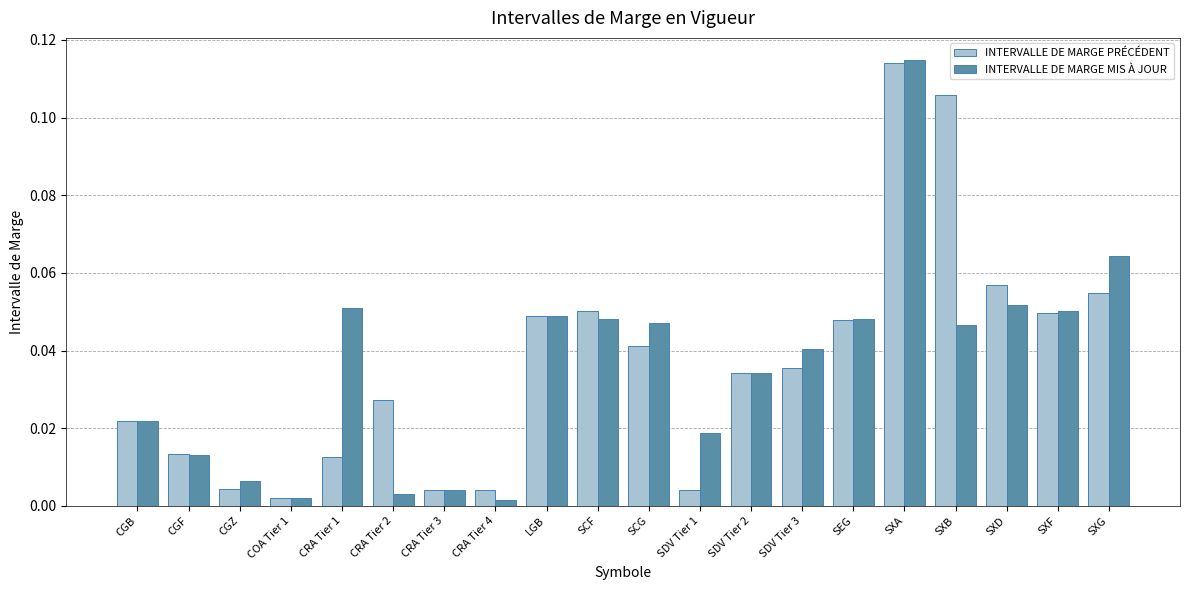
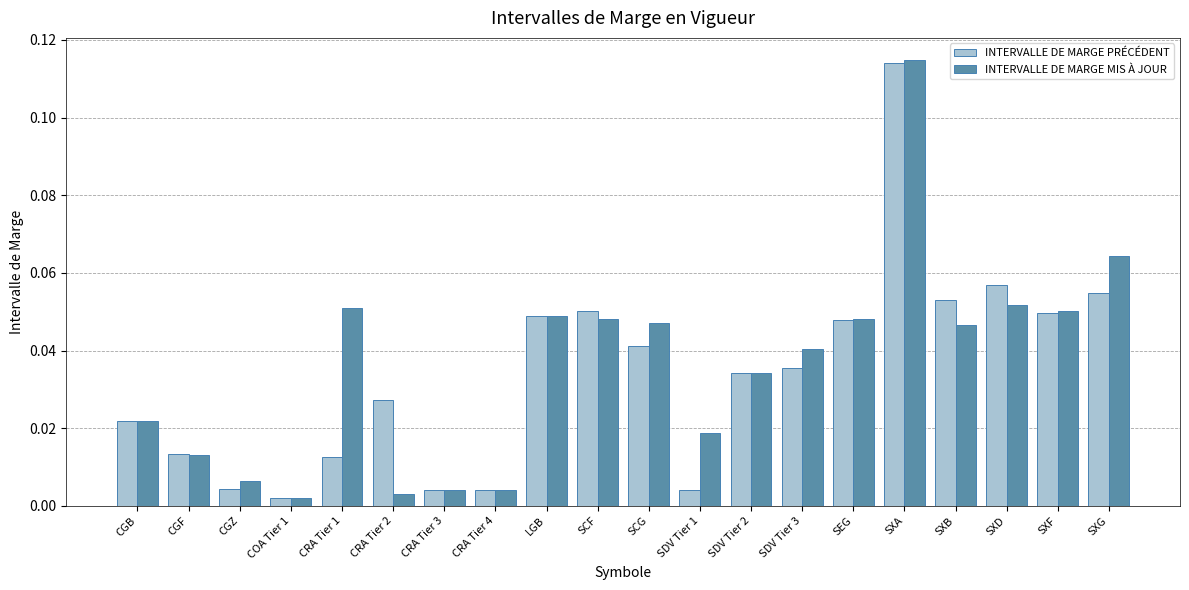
INTERVALLE DE MARGE MIS À JOUR, CRA Tier 4: 0.002 -> 0.004
INTERVALLE DE MARGE PRÉCÉDENT, SXB: 0.106 -> 0.053
